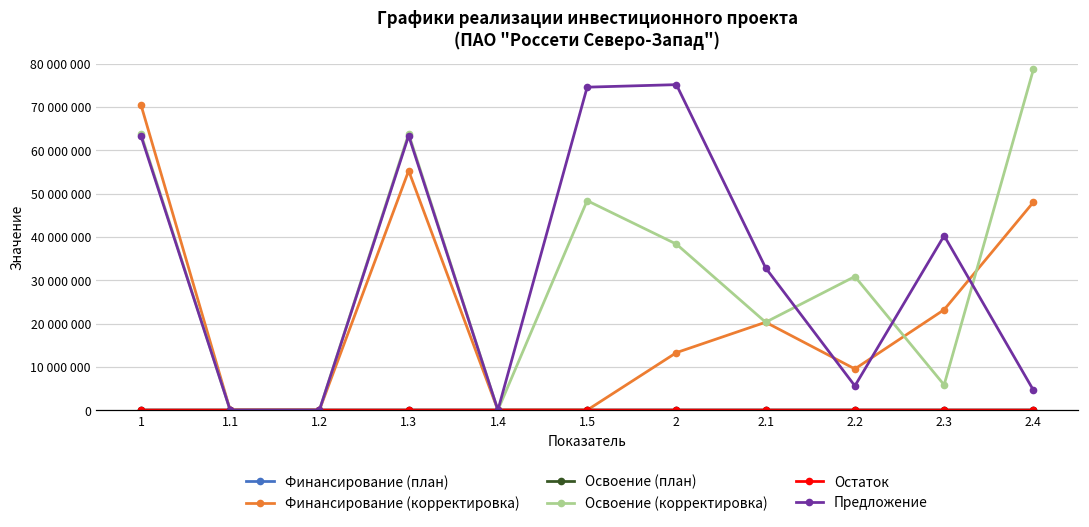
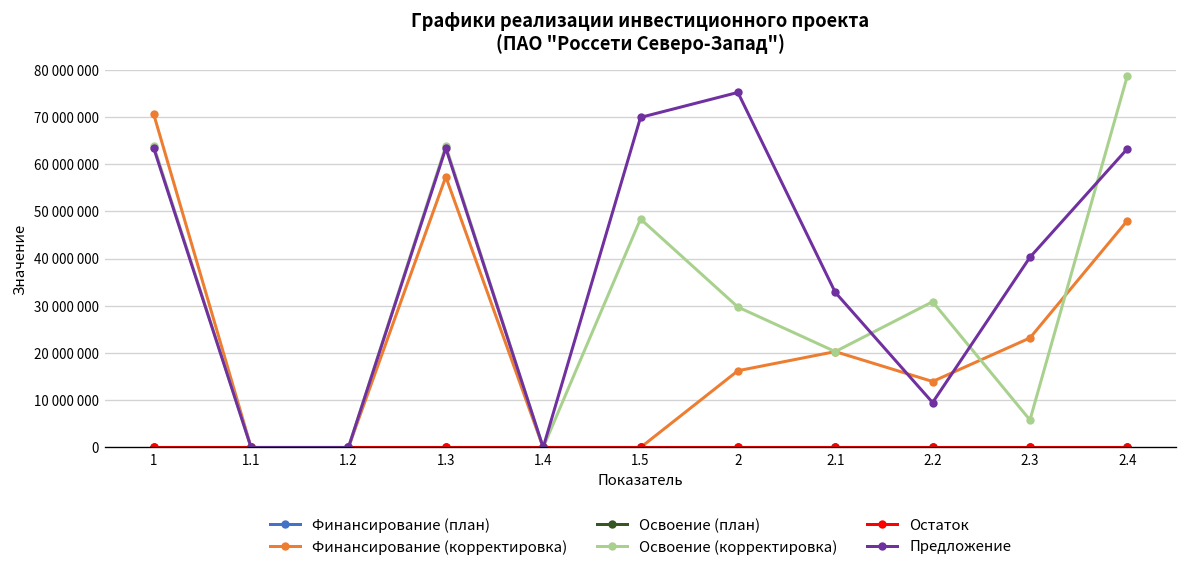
Финансирование (корректировка), 1.3: 55000000 -> 57000000
Предложение, 1.5: 75000000 -> 70000000
Финансирование (корректировка), 2: 13000000 -> 16000000
Освоение (корректировка), 2: 38000000 -> 30000000
Финансирование (корректировка), 2.2: 10000000 -> 14000000
Предложение, 2.2: 6000000 -> 10000000
Предложение, 2.4: 5000000 -> 63000000
